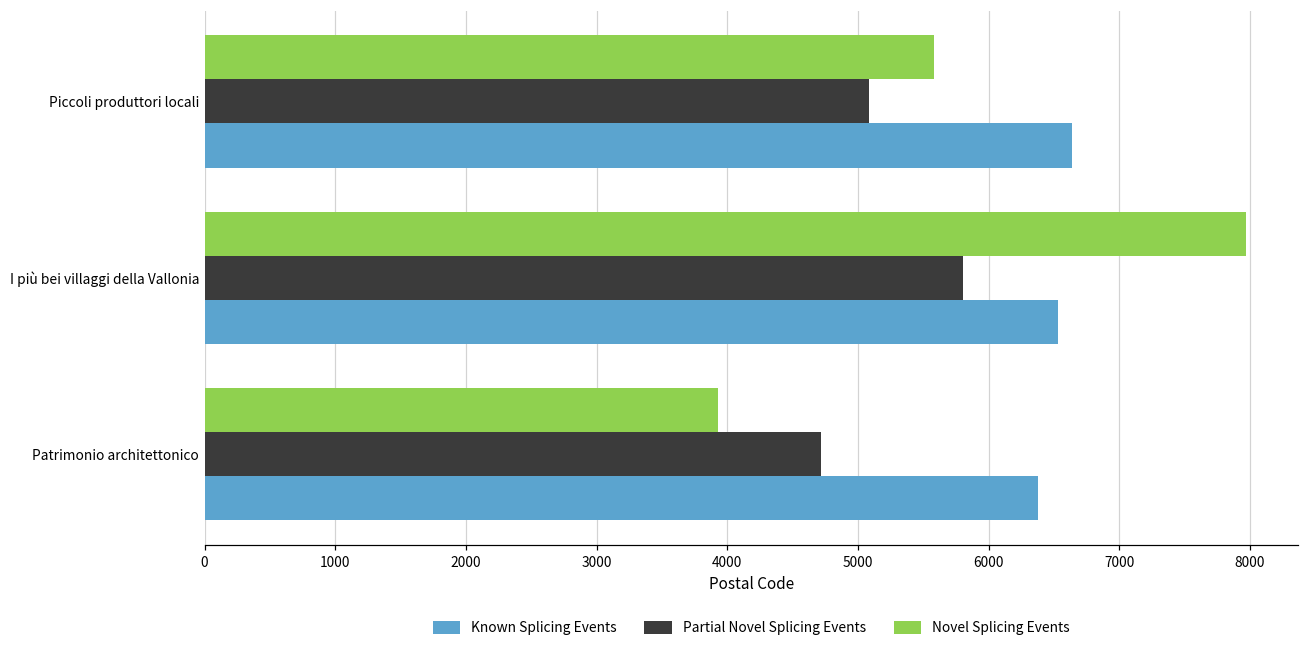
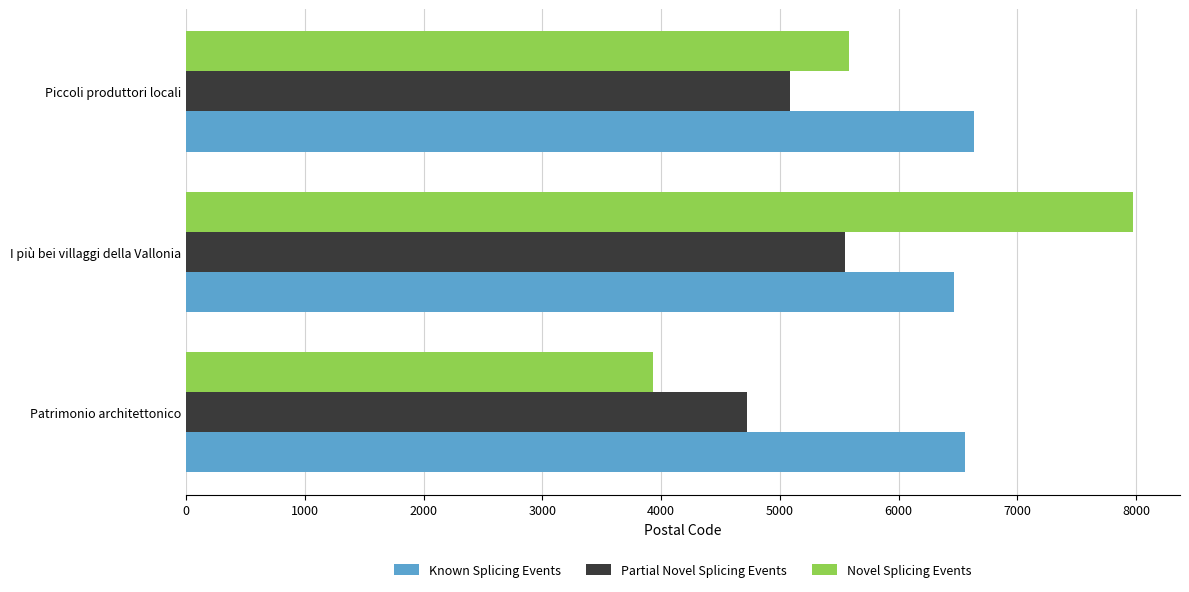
Partial Novel Splicing Events, I più bei villaggi della Vallonia: 5810 -> 5550
Known Splicing Events, I più bei villaggi della Vallonia: 6530 -> 6460
Known Splicing Events, Patrimonio architettonico: 6380 -> 6560
